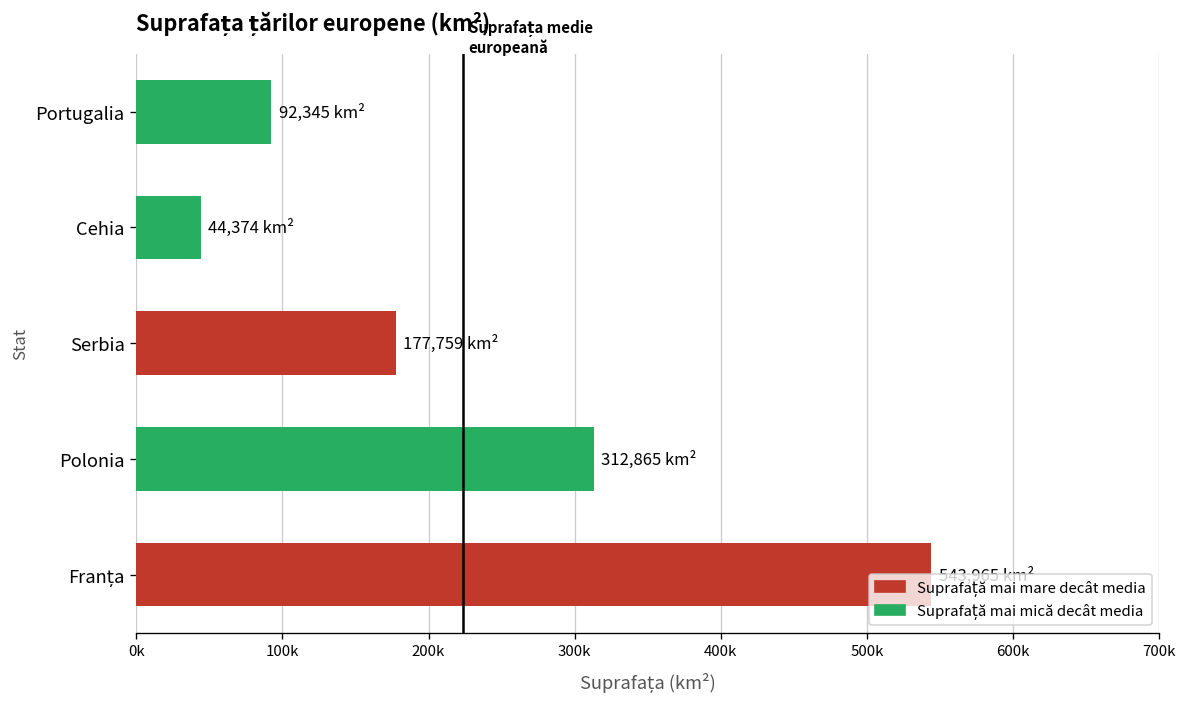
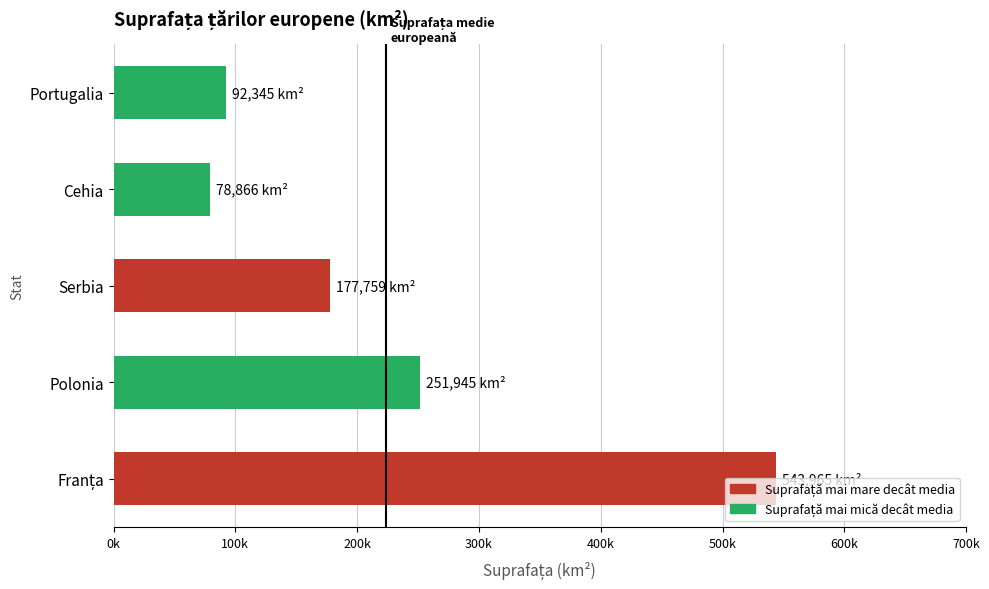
Cehia: 44,374 -> 78,866
Polonia: 312,865 -> 251,945
